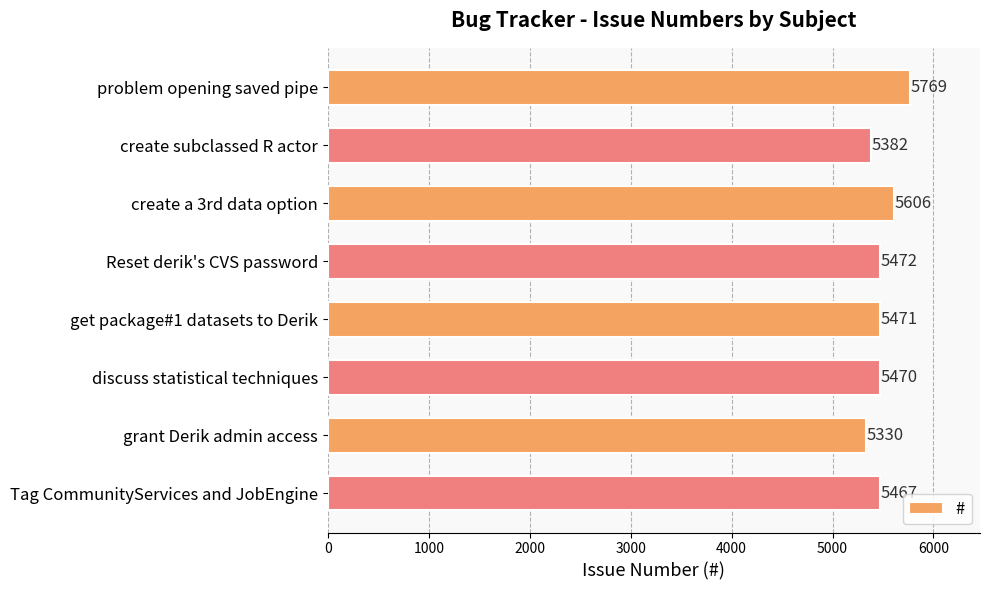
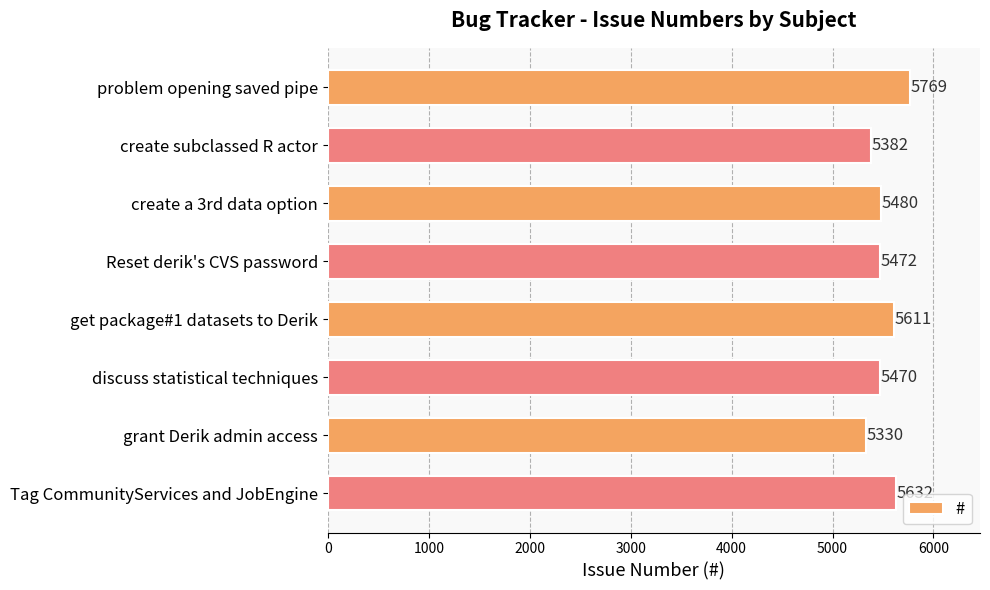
create a 3rd data option: 5606 -> 5480
get package#1 datasets to Derik: 5471 -> 5611
Tag CommunityServices and JobEngine: 5467 -> 5632
